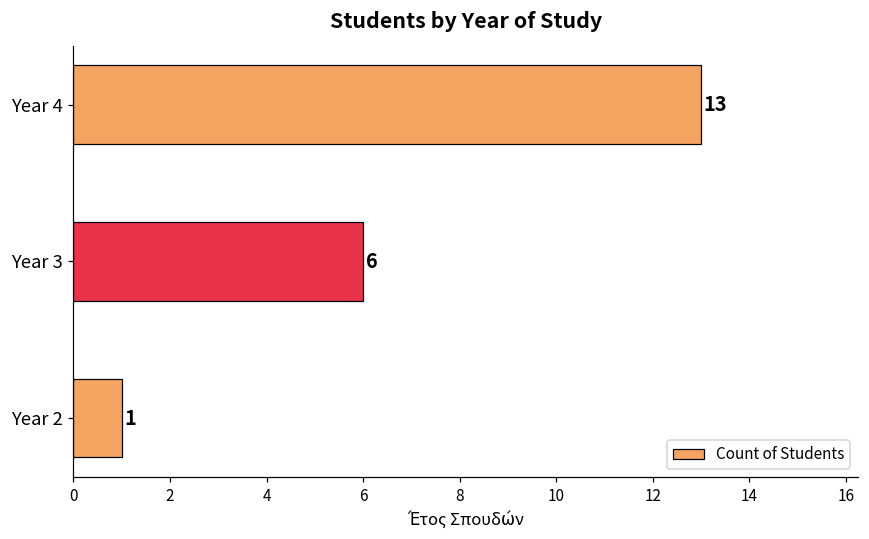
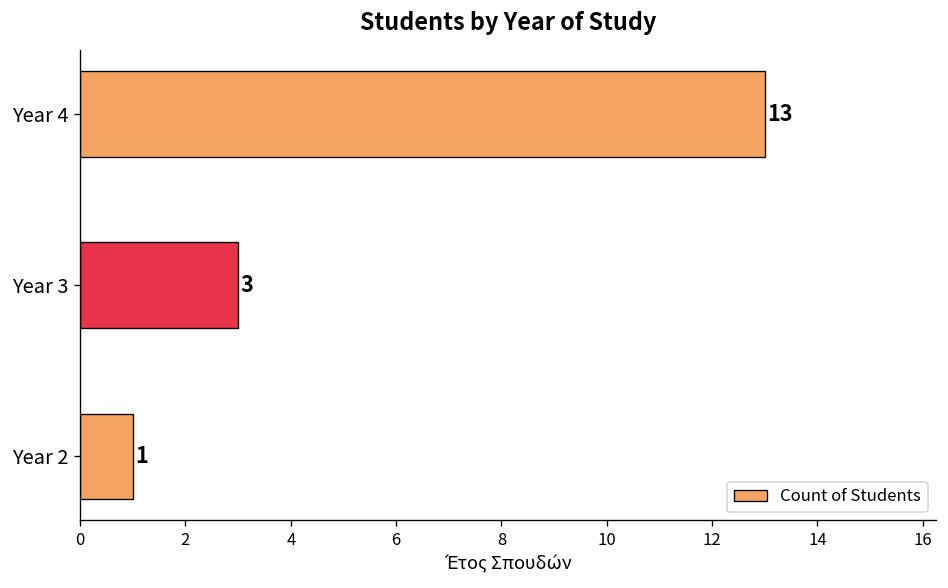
Year 3: 6 -> 3
